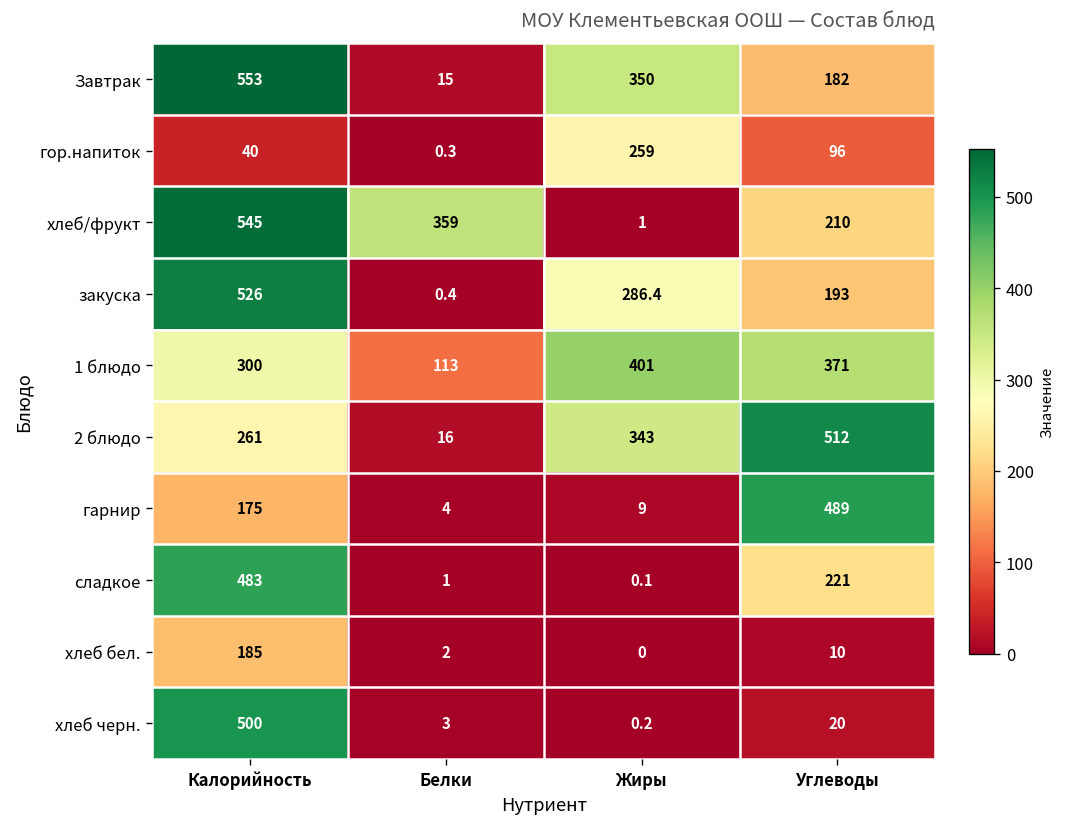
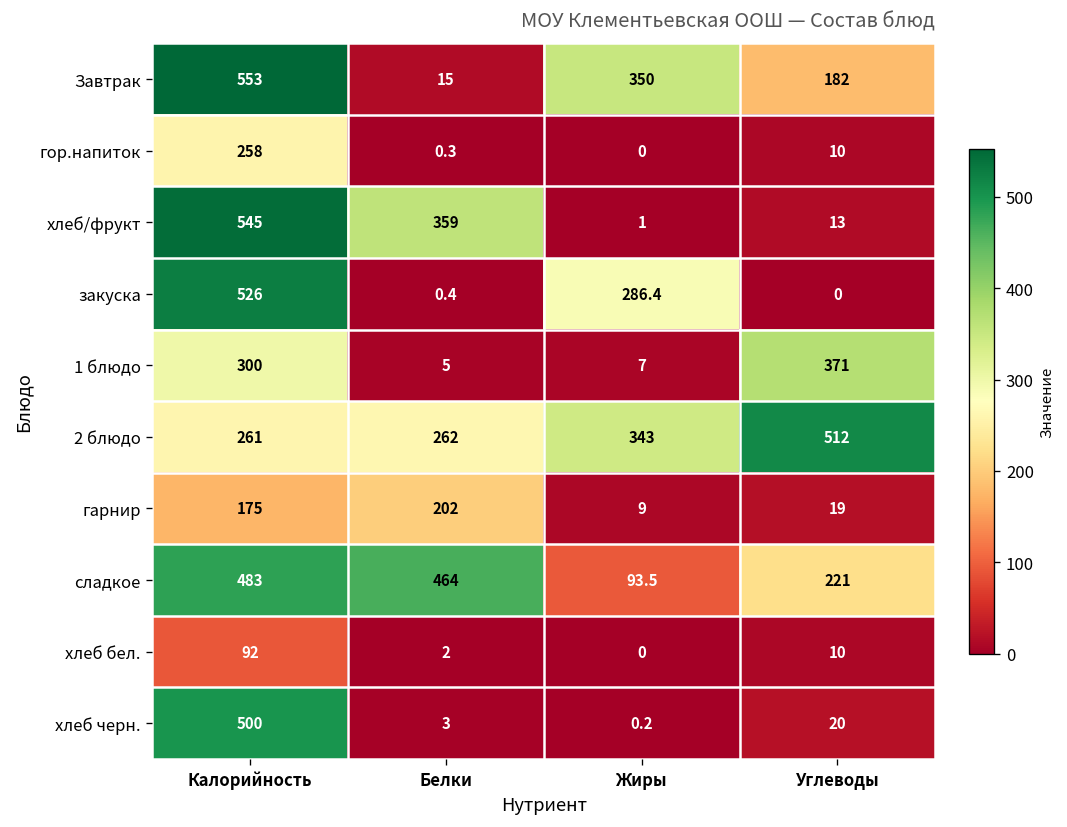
гор.напиток, Калорийность: 40 -> 258
гор.напиток, Жиры: 259 -> 0
гор.напиток, Углеводы: 96 -> 10
хлеб/фрукт, Углеводы: 210 -> 13
закуска, Углеводы: 193 -> 0
1 блюдо, Белки: 113 -> 5
1 блюдо, Жиры: 401 -> 7
2 блюдо, Белки: 16 -> 262
гарнир, Белки: 4 -> 202
гарнир, Углеводы: 489 -> 19
сладкое, Белки: 1 -> 464
сладкое, Жиры: 0.1 -> 93.5
хлеб бел., Калорийность: 185 -> 92
